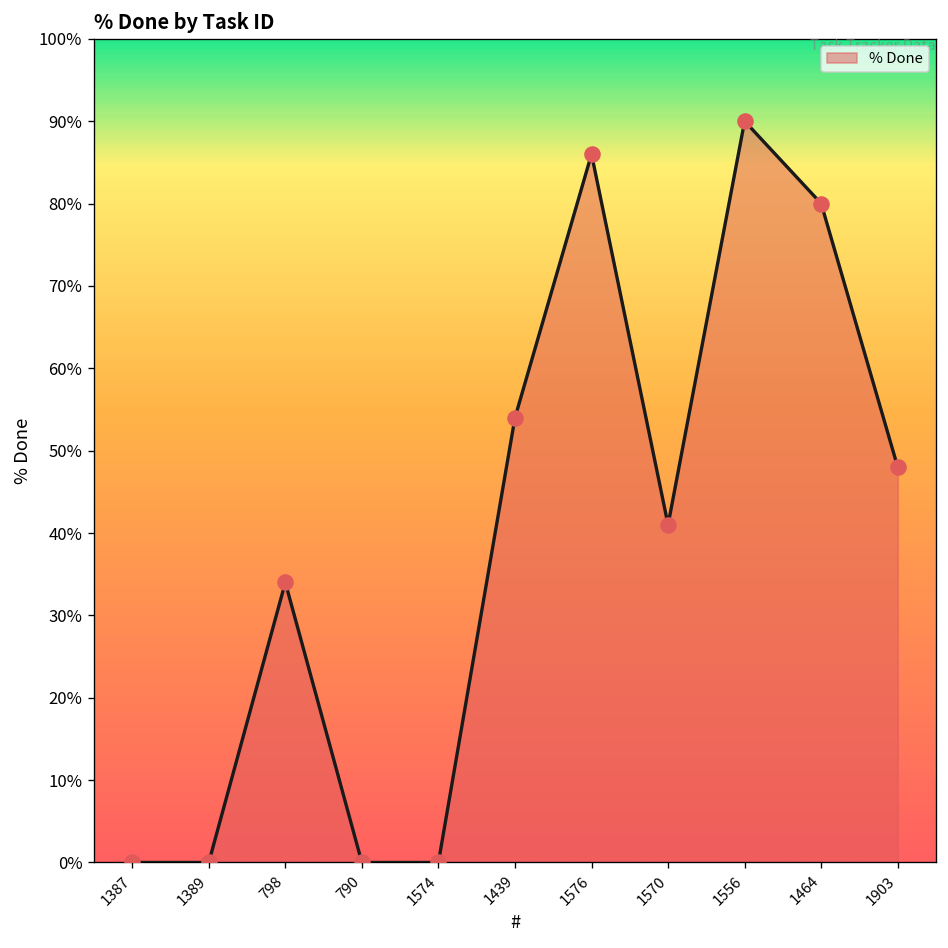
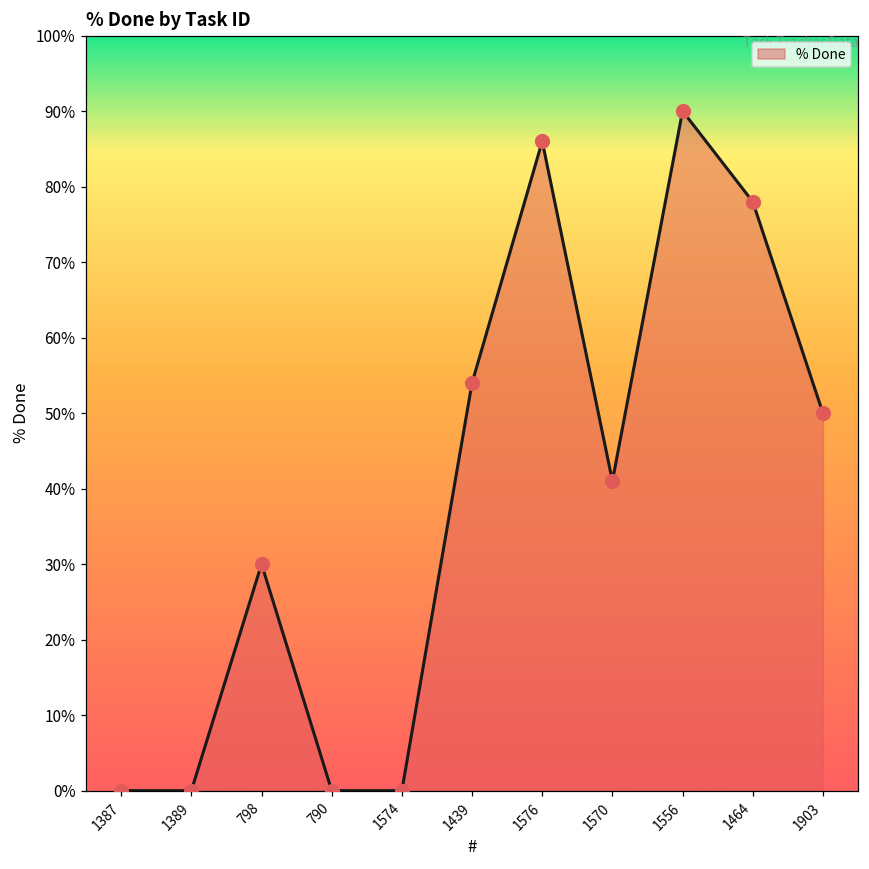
798: 34% -> 30%
1464: 80% -> 78%
1903: 48% -> 50%
